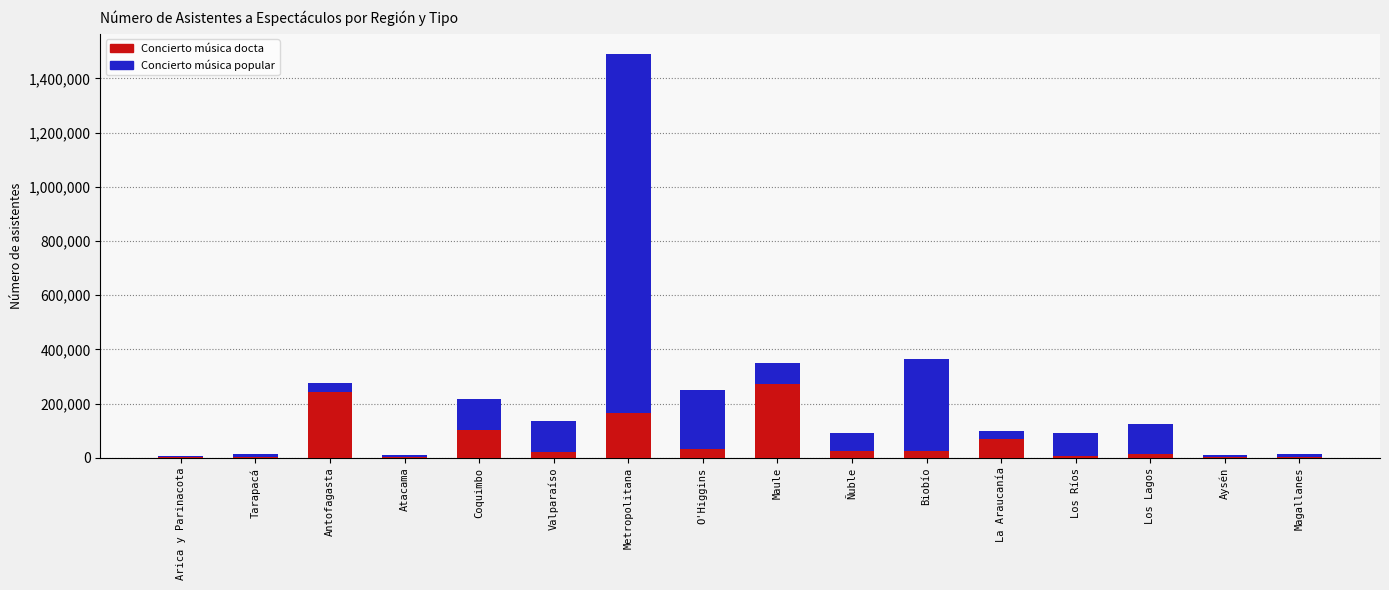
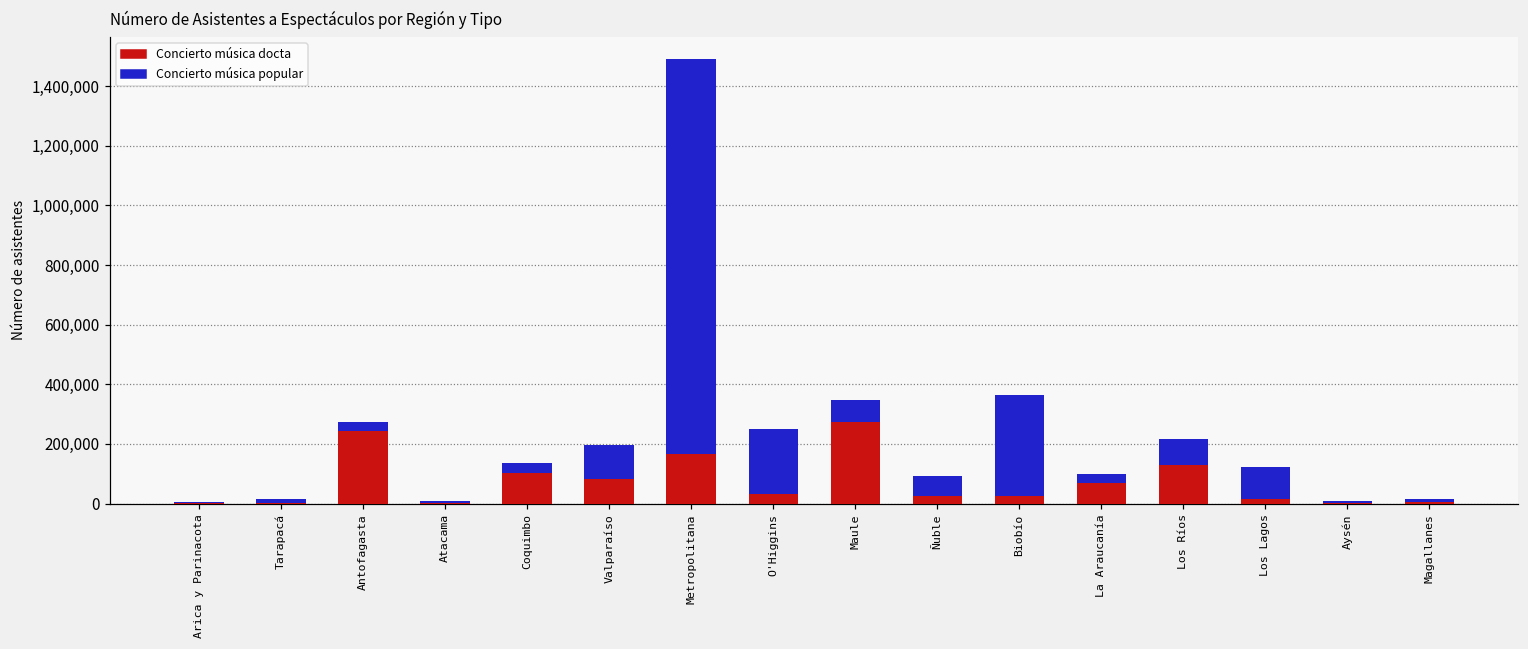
Concierto música popular, Coquimbo: 120,000 -> 40,000
Concierto música docta, Valparaíso: 20,000 -> 80,000
Concierto música docta, Los Ríos: 10,000 -> 130,000
